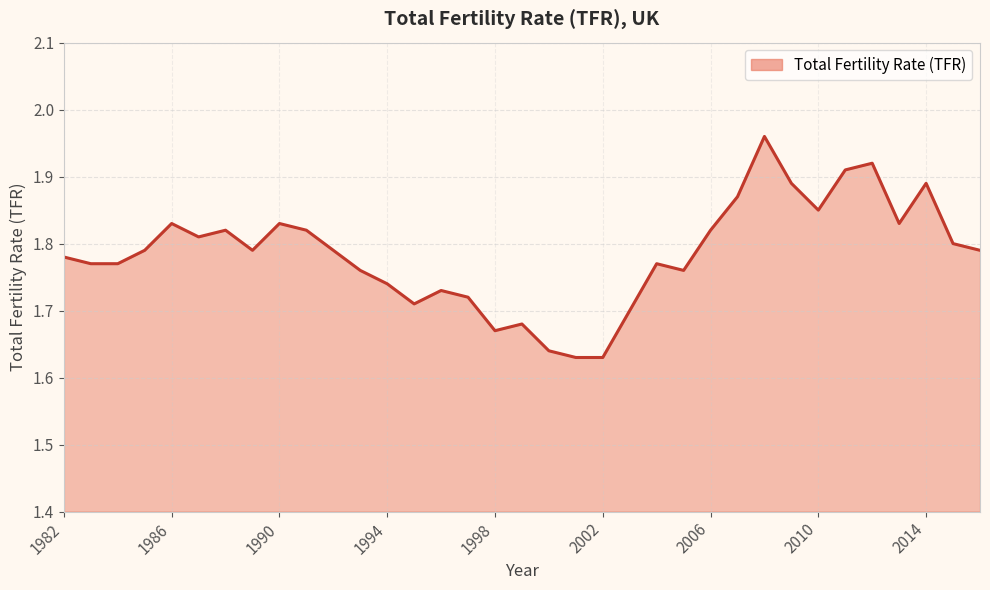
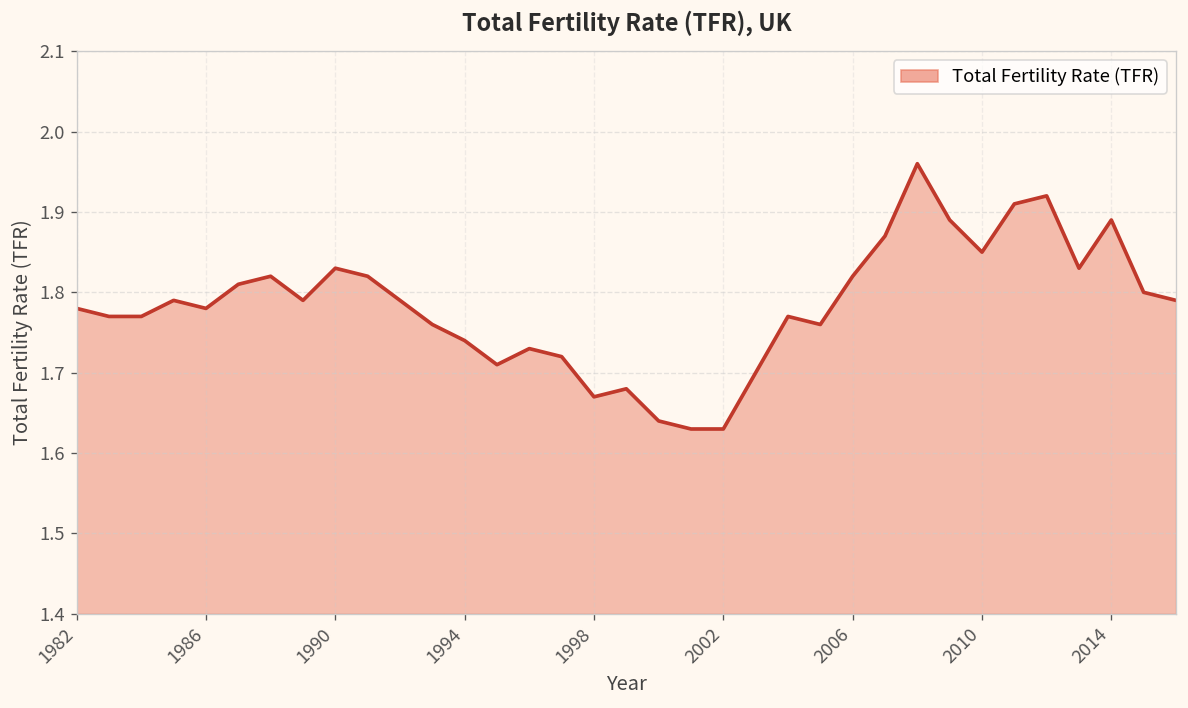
1986: 1.83 -> 1.78
